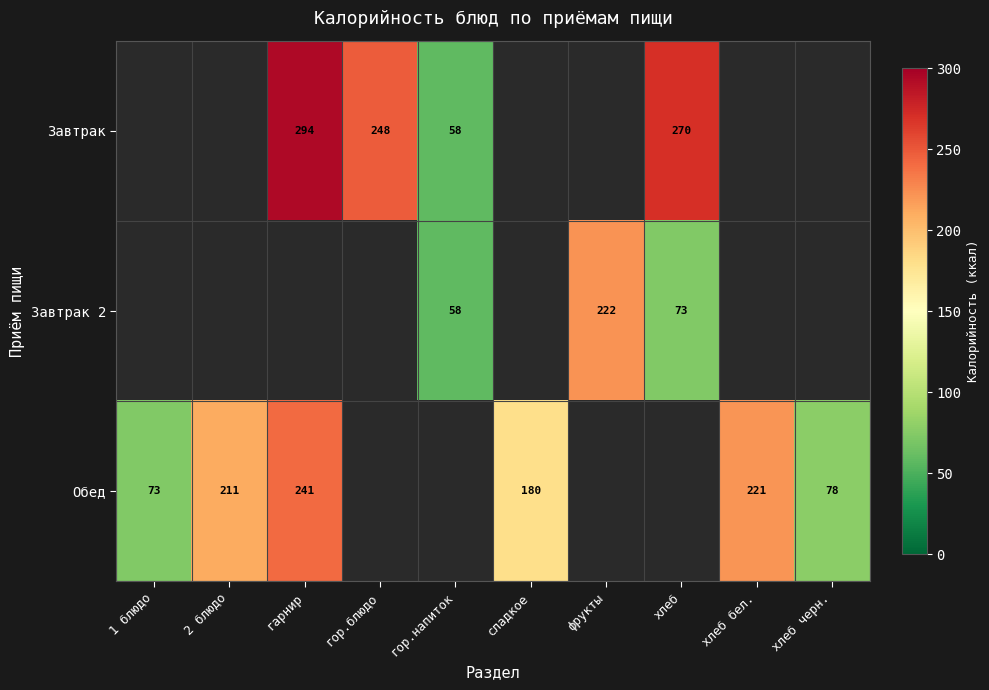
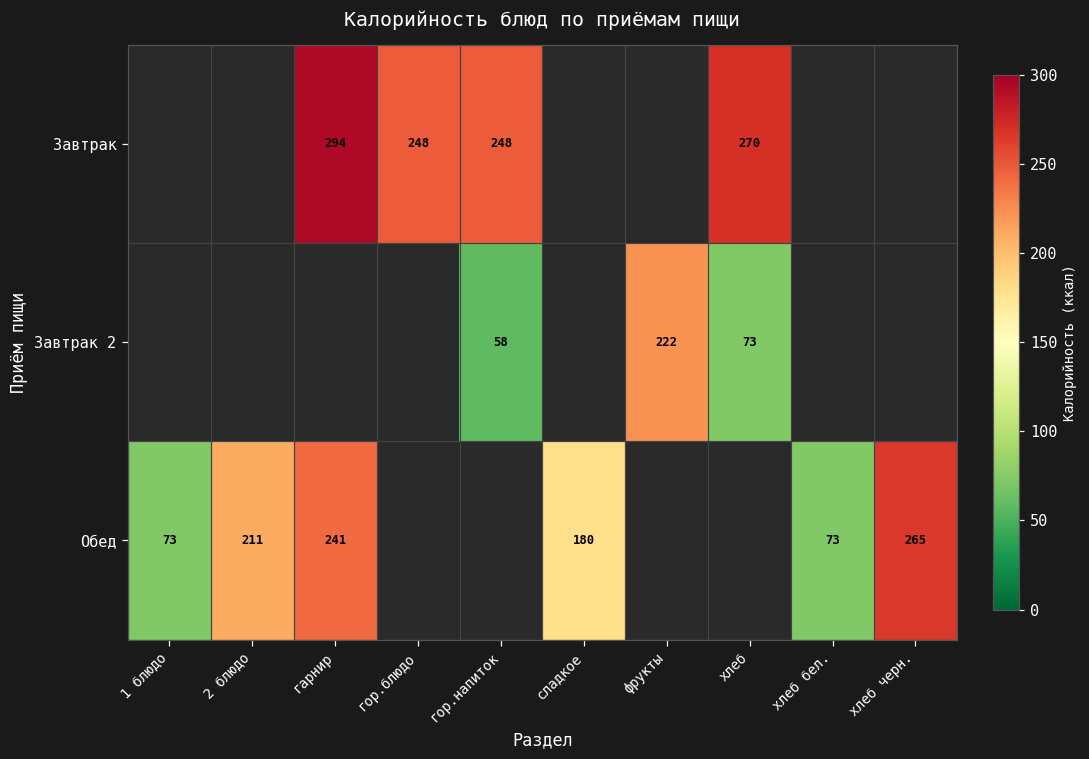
Завтрак, гор.напиток: 58 -> 248
Обед, хлеб бел.: 221 -> 73
Обед, хлеб черн.: 78 -> 265
